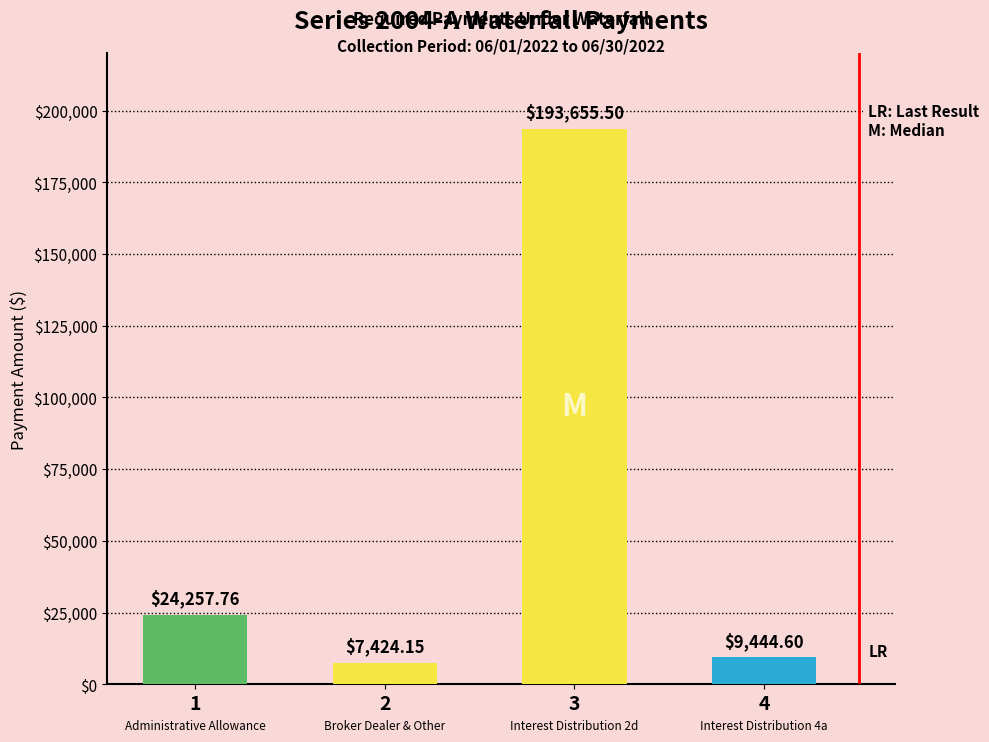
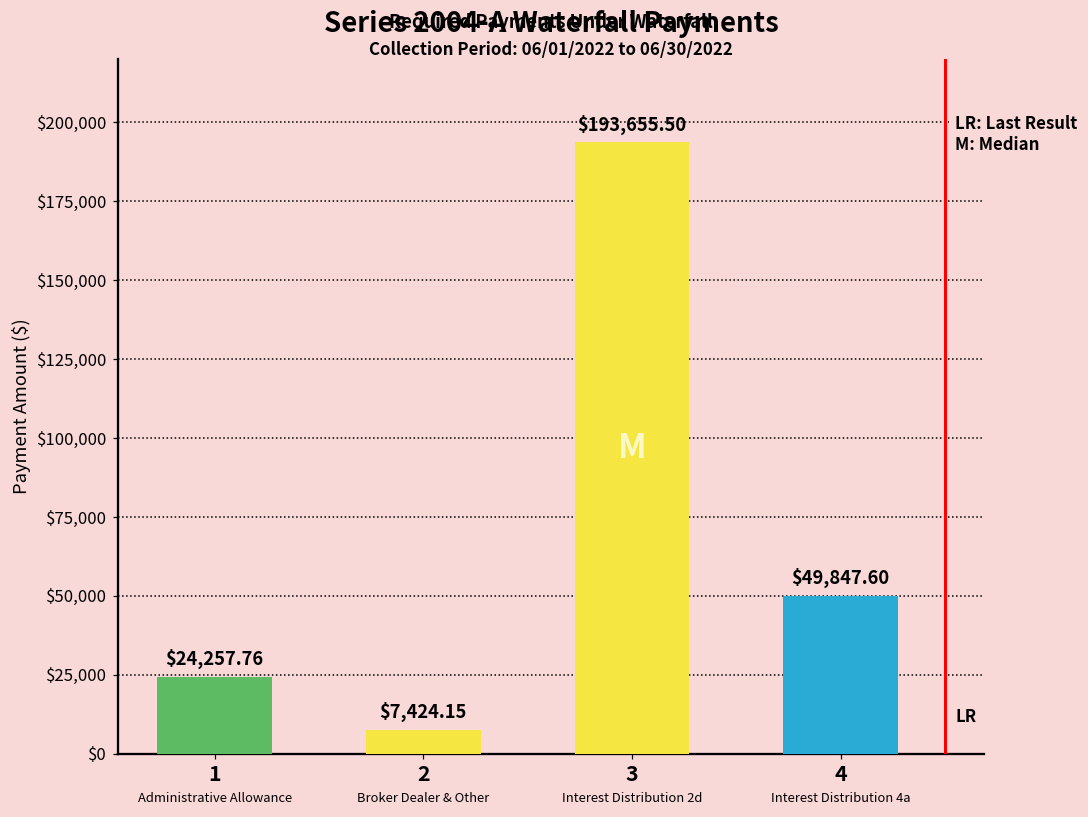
4: $9,444.60 -> $49,847.60
